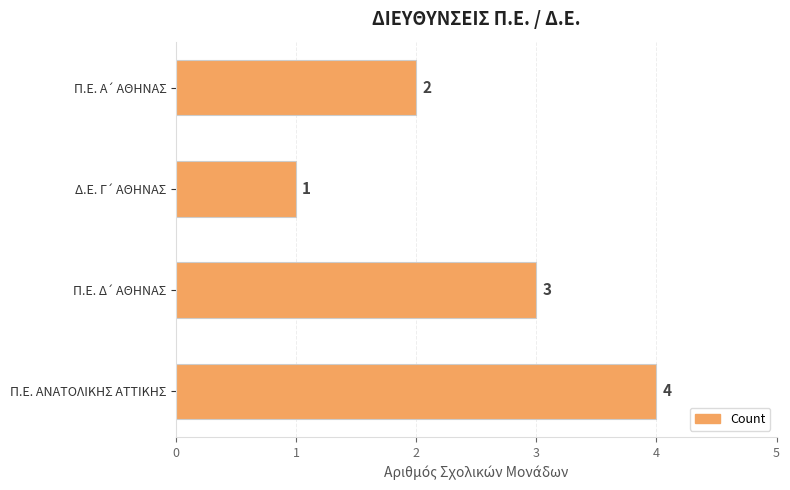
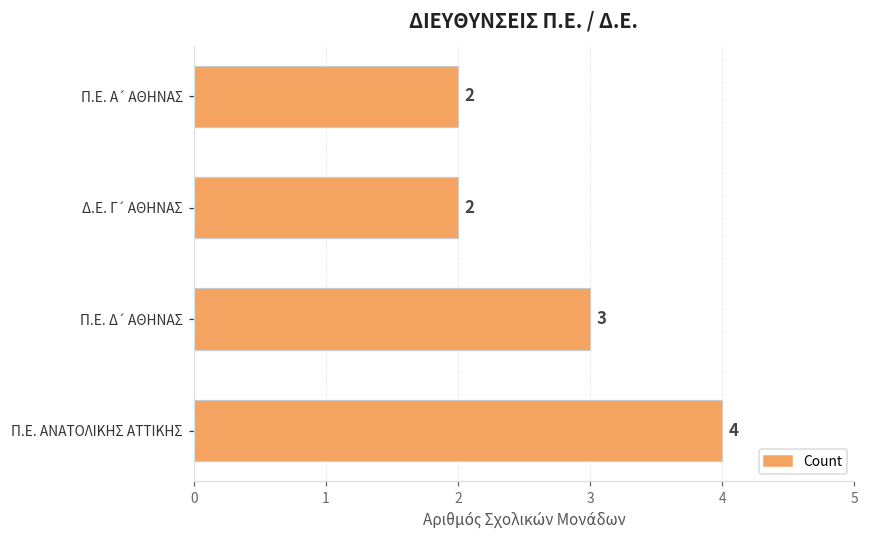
Δ.Ε. Γ΄ ΑΘΗΝΑΣ: 1 -> 2
